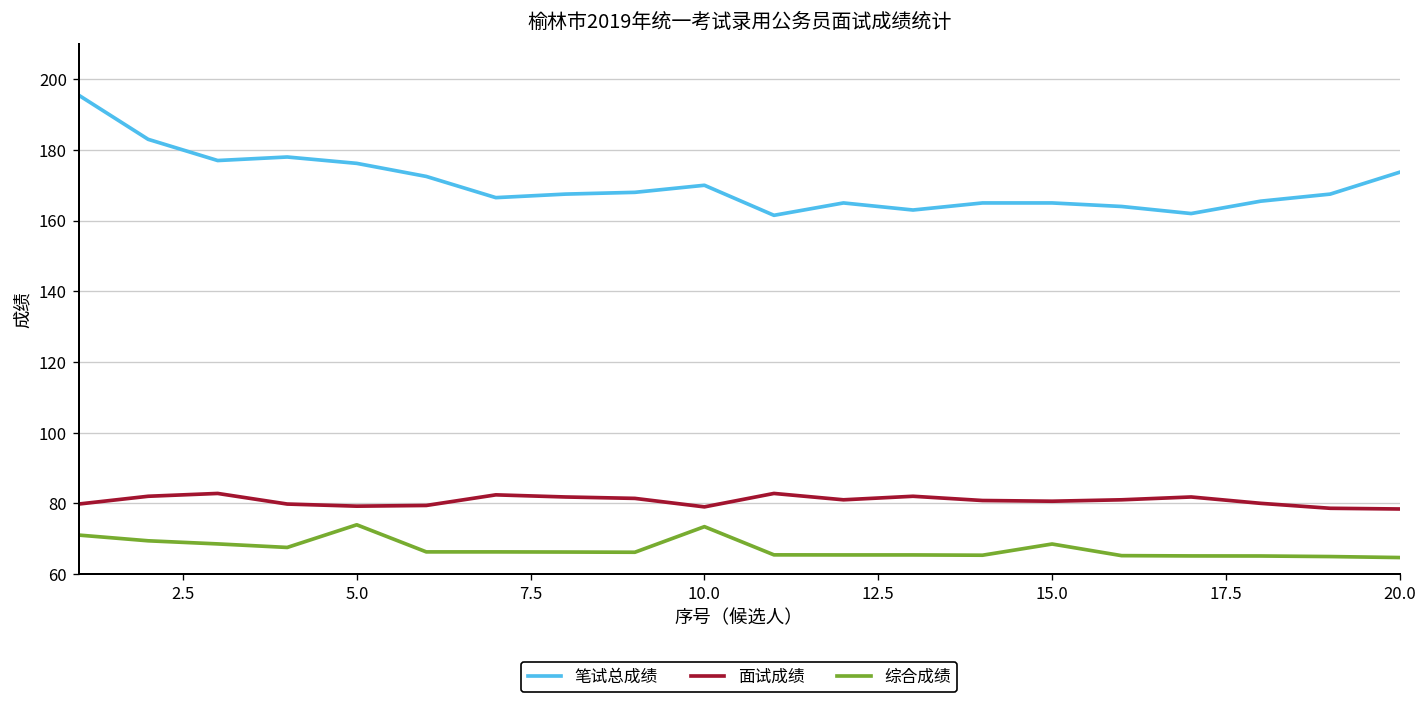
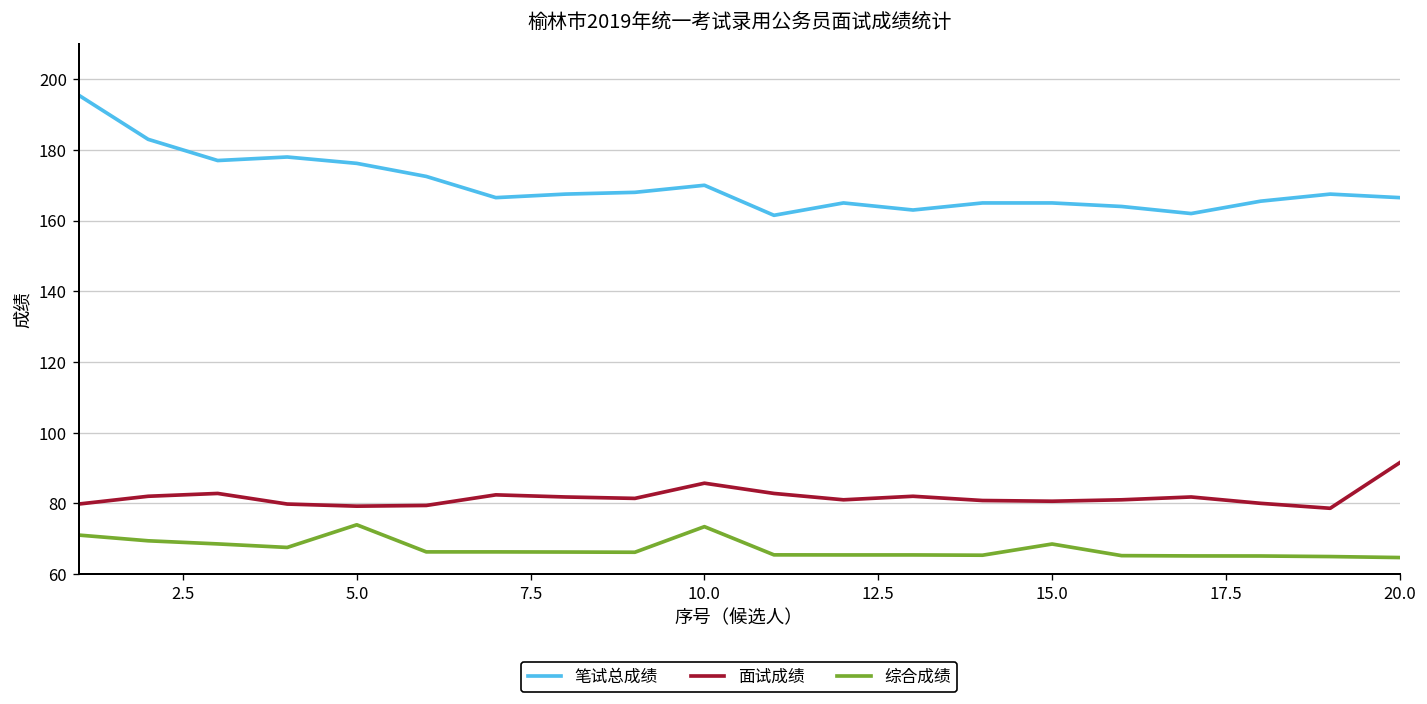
面试成绩, 10.0: 79 -> 86
笔试总成绩, 20.0: 174 -> 167
面试成绩, 20.0: 78 -> 92
